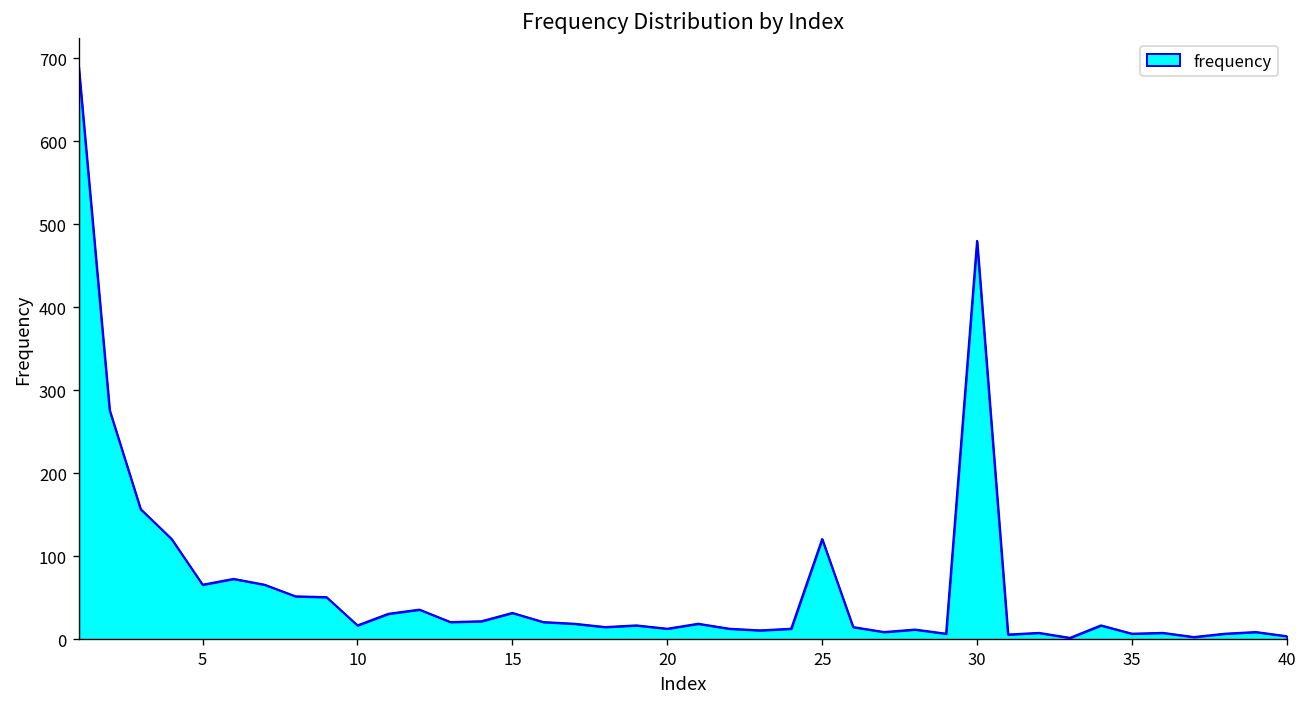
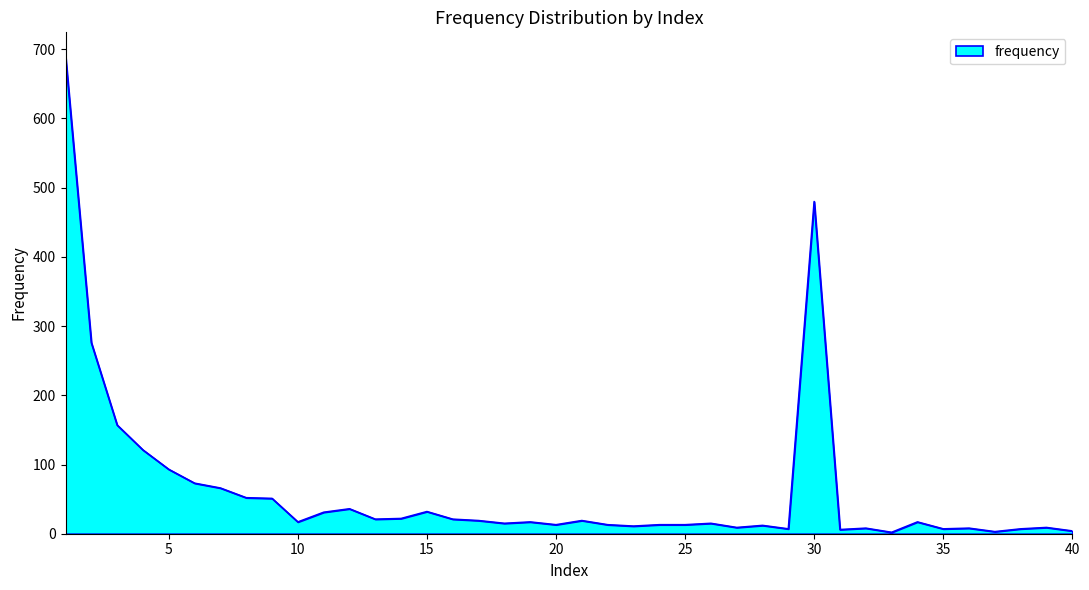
5: 70 -> 90
25: 120 -> 10
